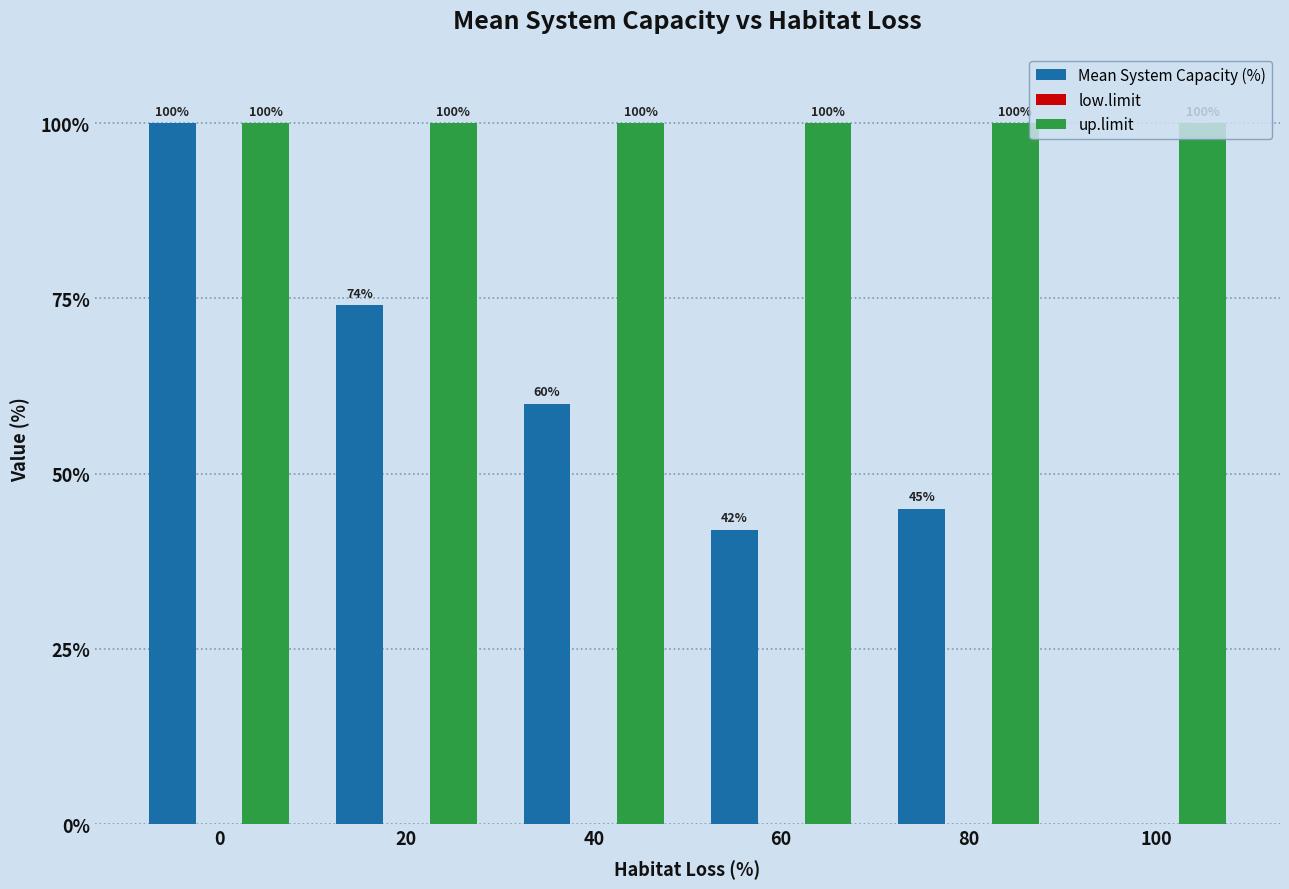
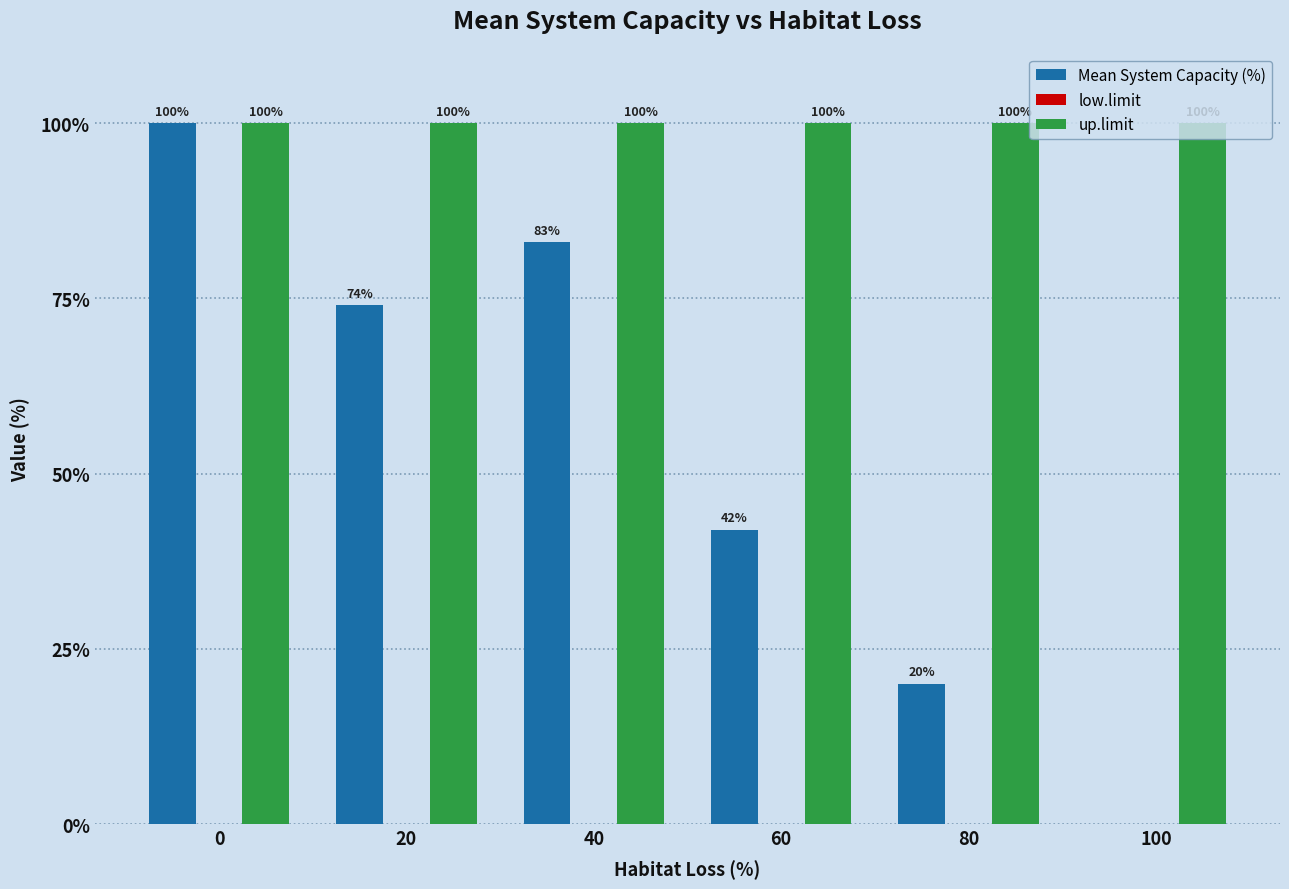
Mean System Capacity (%), 40: 60% -> 83%
Mean System Capacity (%), 80: 45% -> 20%
